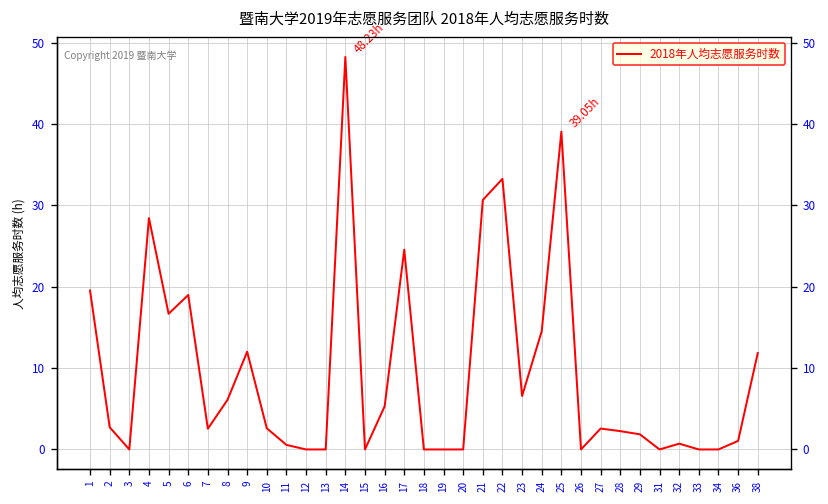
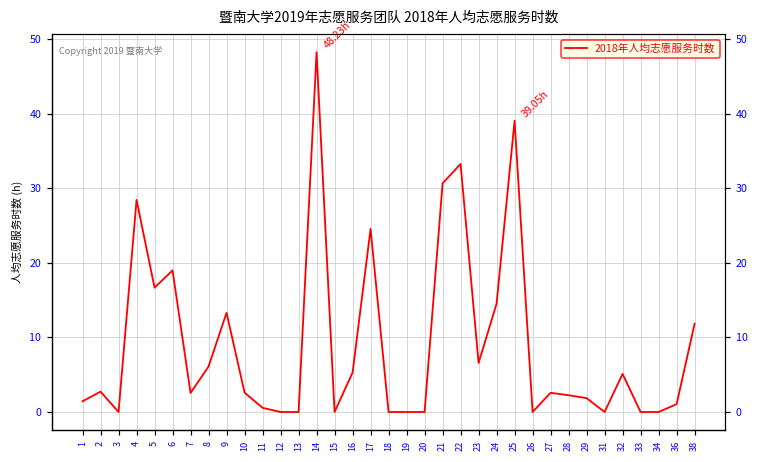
1: 20 -> 1
9: 12 -> 13
32: 1 -> 5
